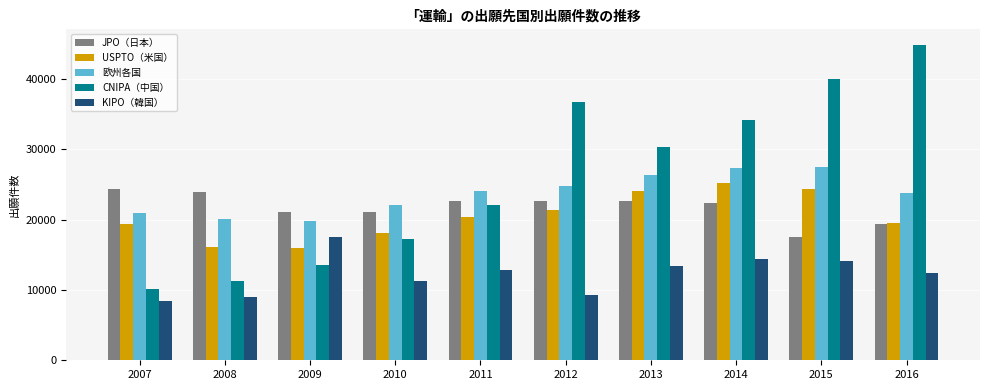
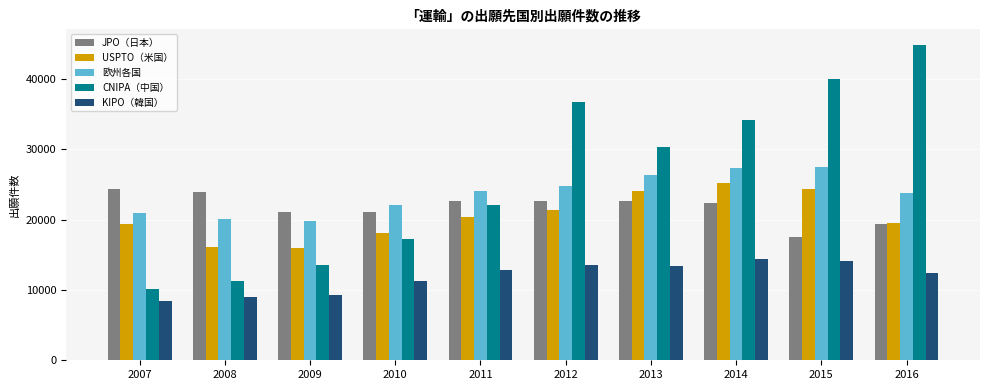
KIPO（韓国）, 2009: 18000 -> 9000
KIPO（韓国）, 2012: 9000 -> 14000
